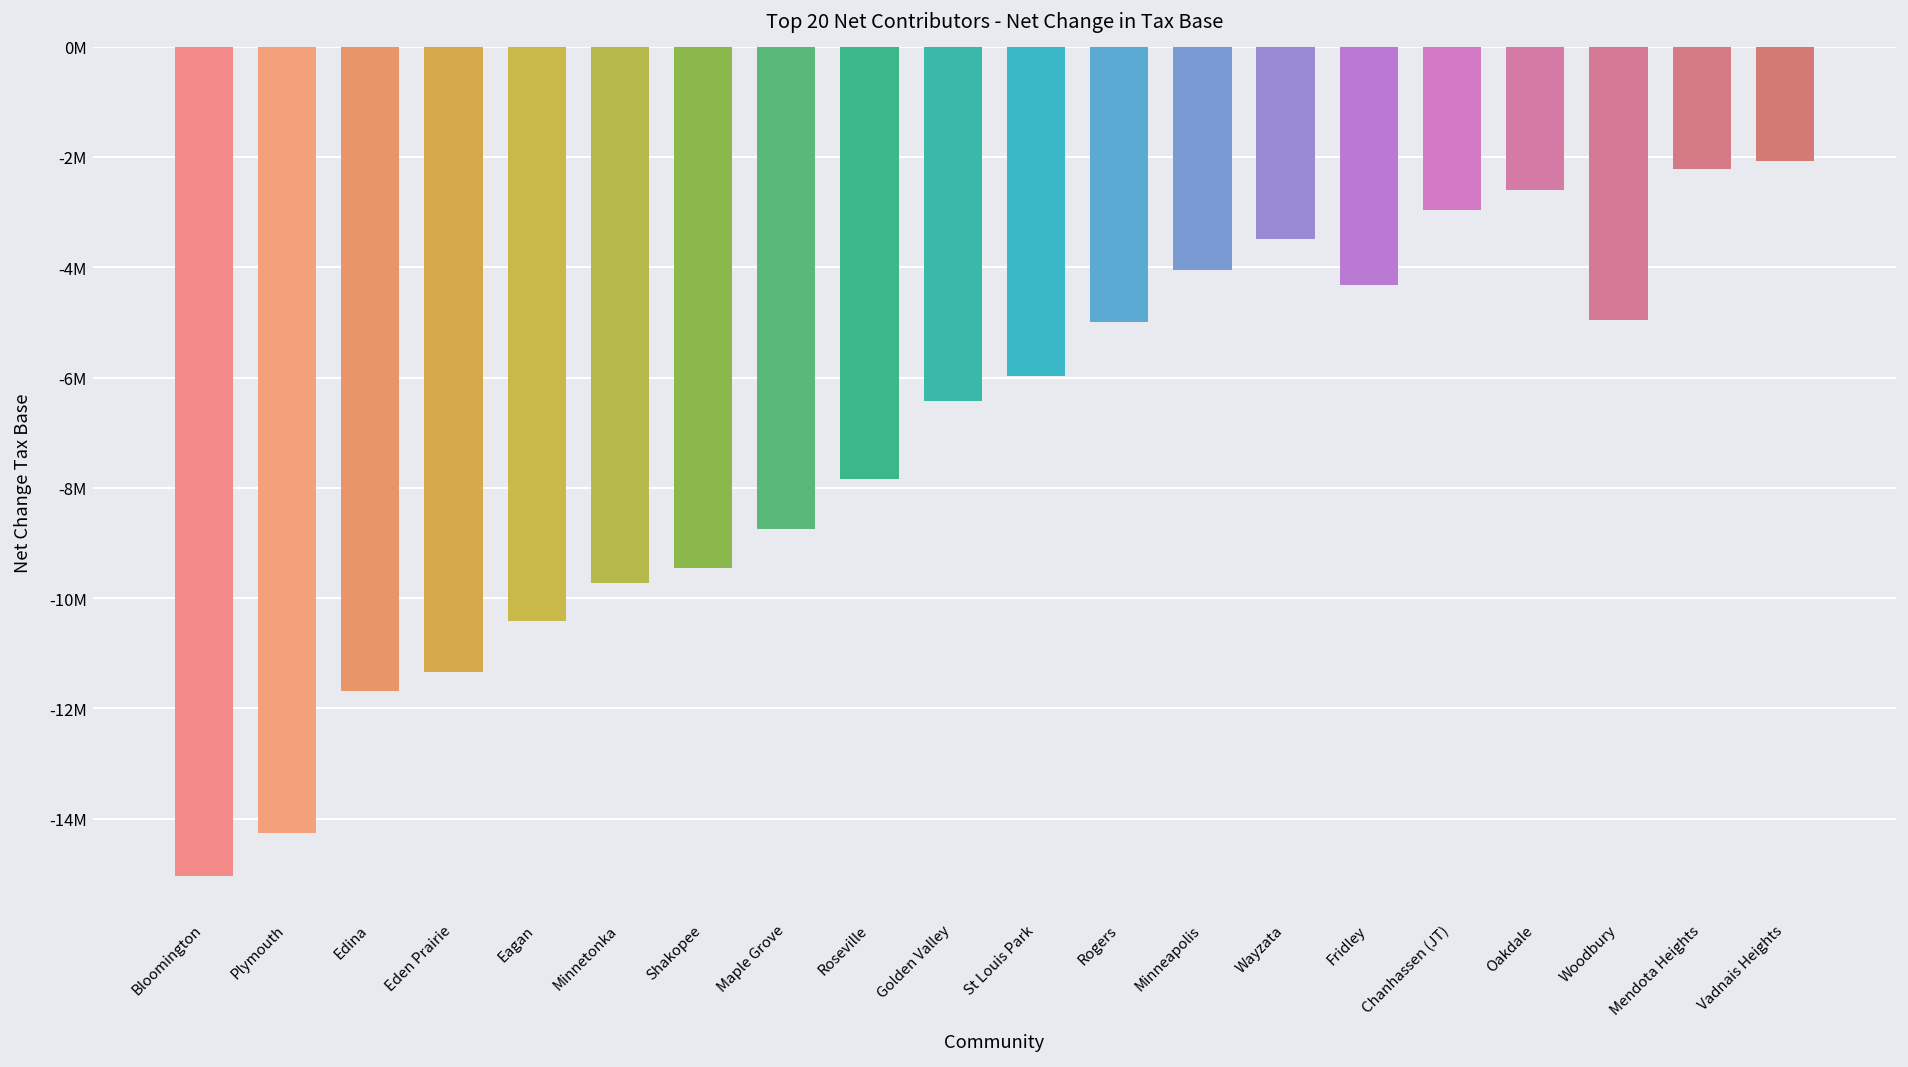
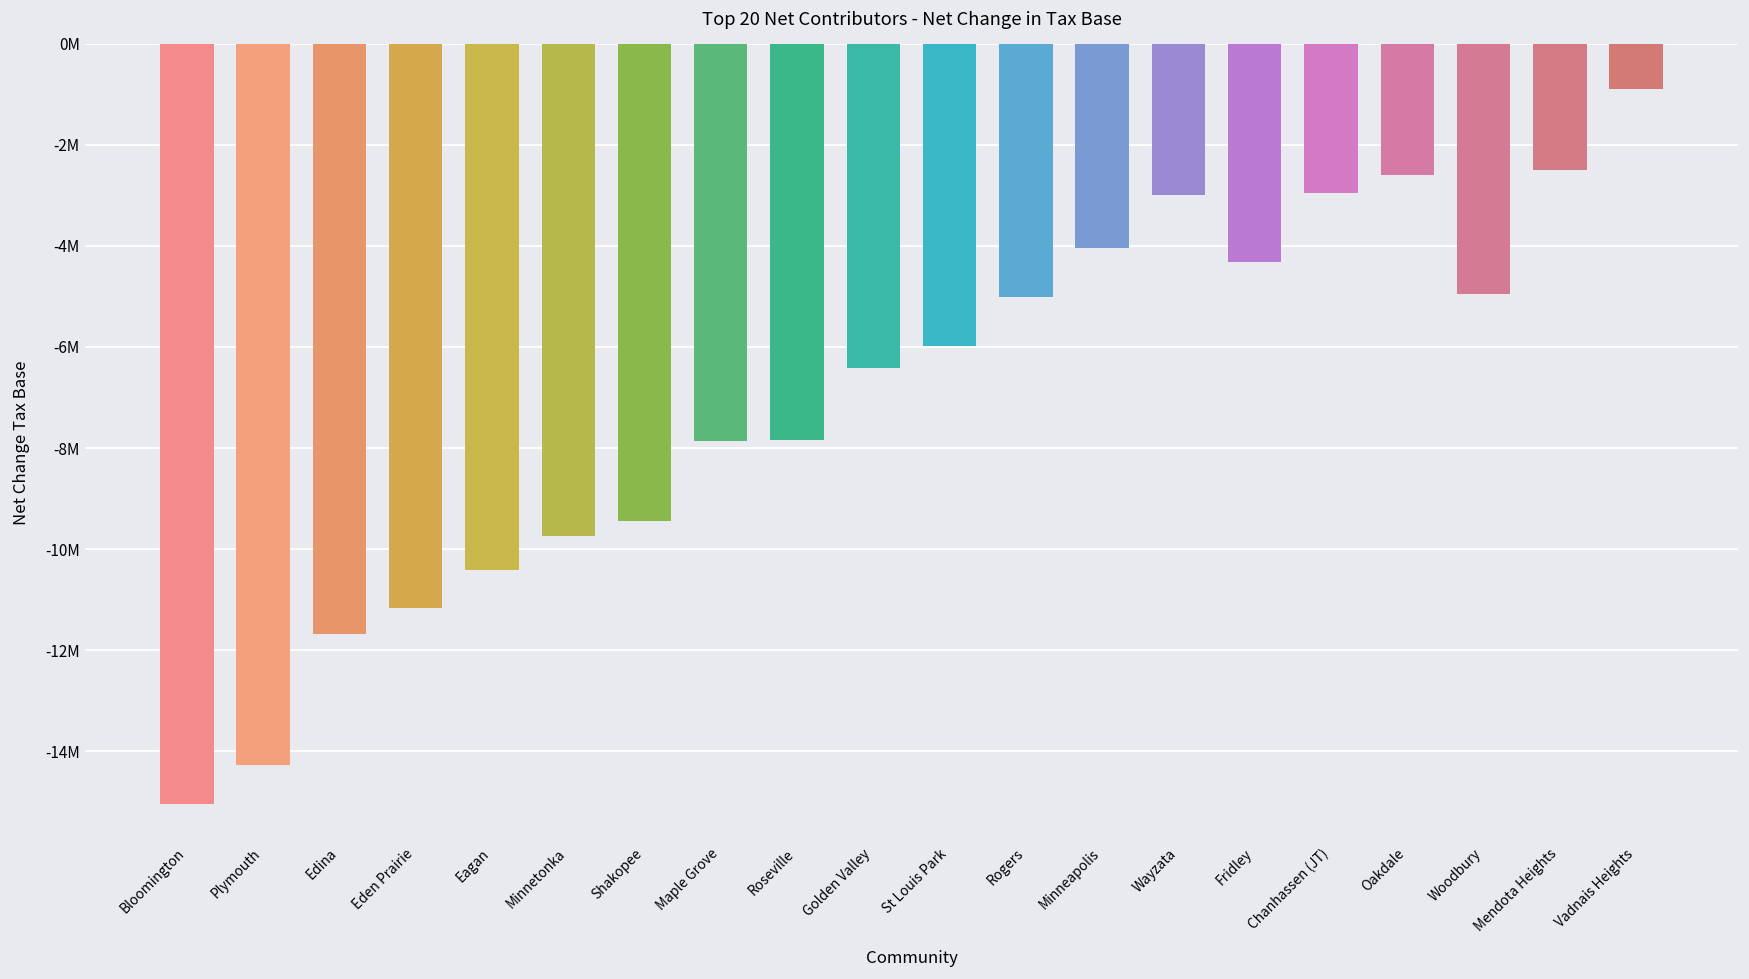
Eden Prairie: -11300000 -> -11200000
Maple Grove: -8700000 -> -7900000
Wayzata: -3500000 -> -3000000
Mendota Heights: -2200000 -> -2500000
Vadnais Heights: -2100000 -> -900000
